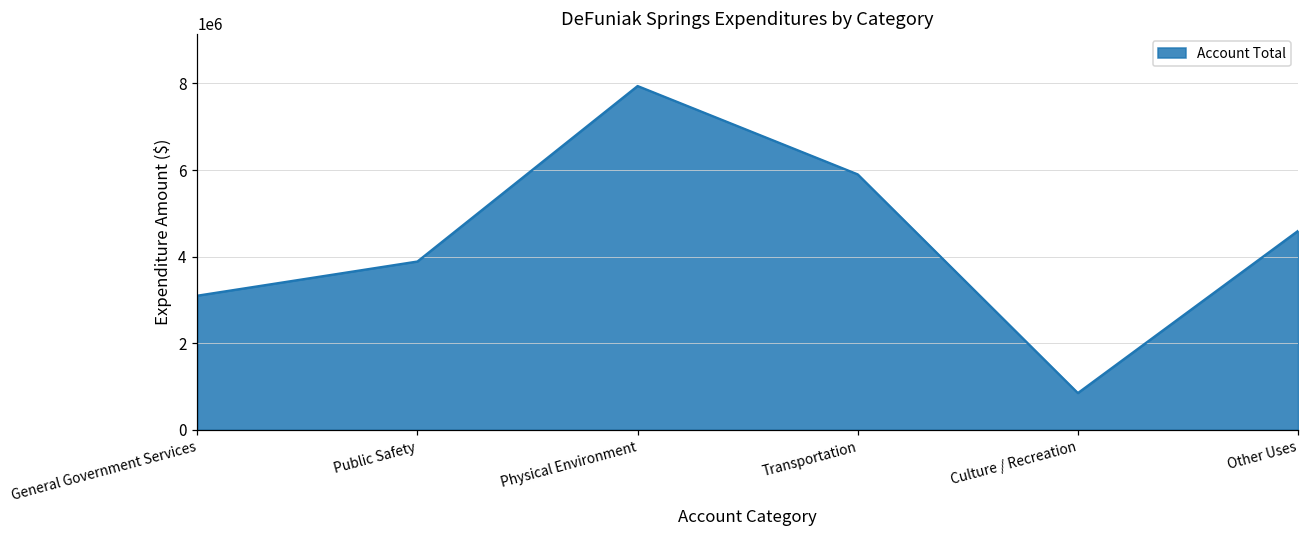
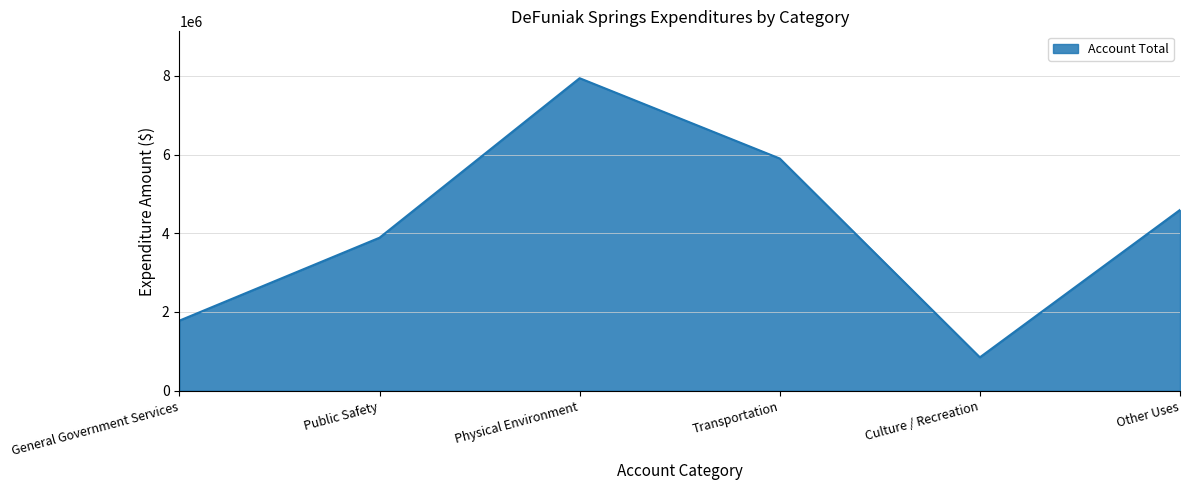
General Government Services: 3100000 -> 1800000
